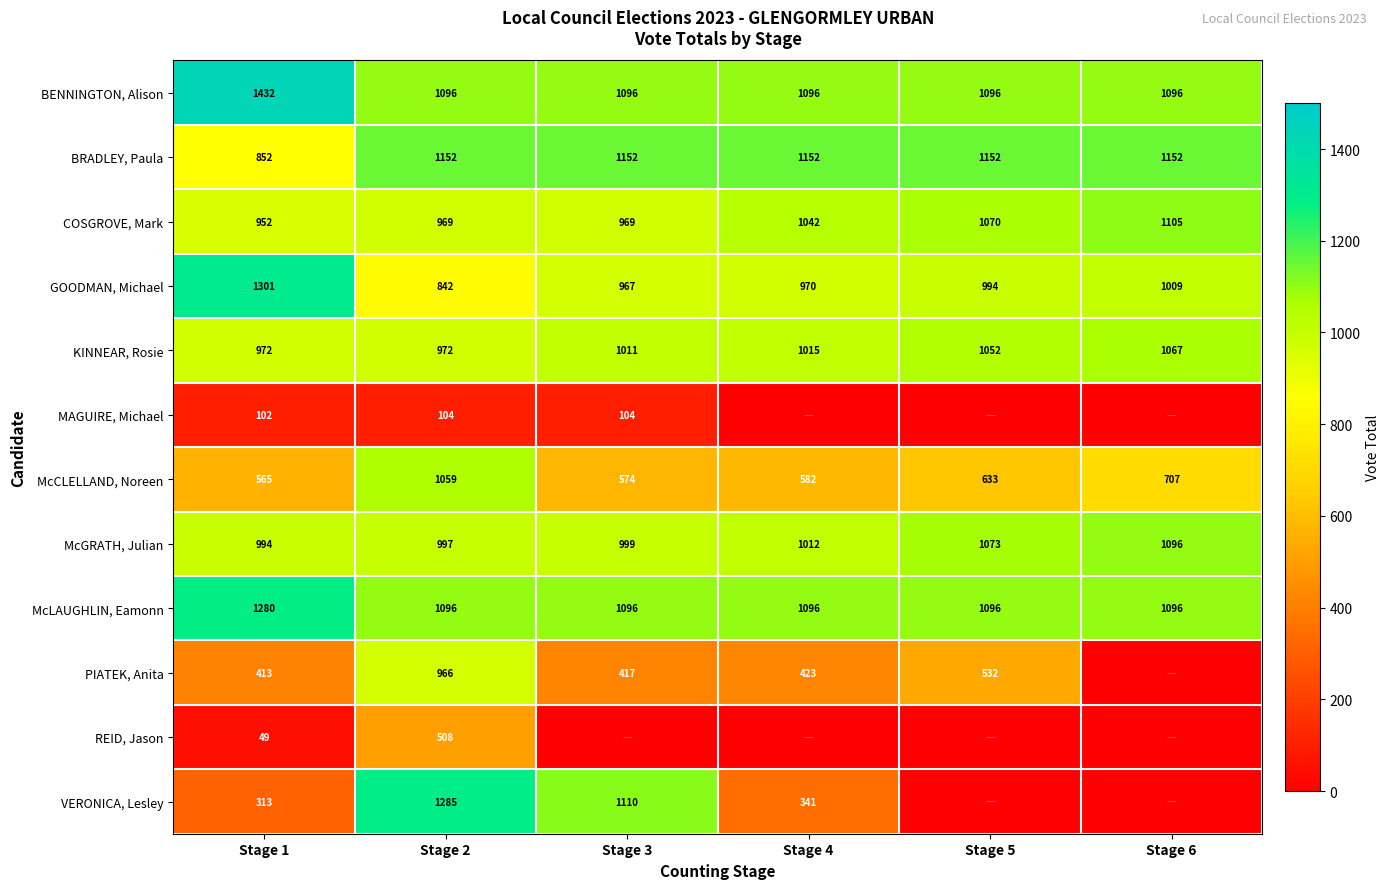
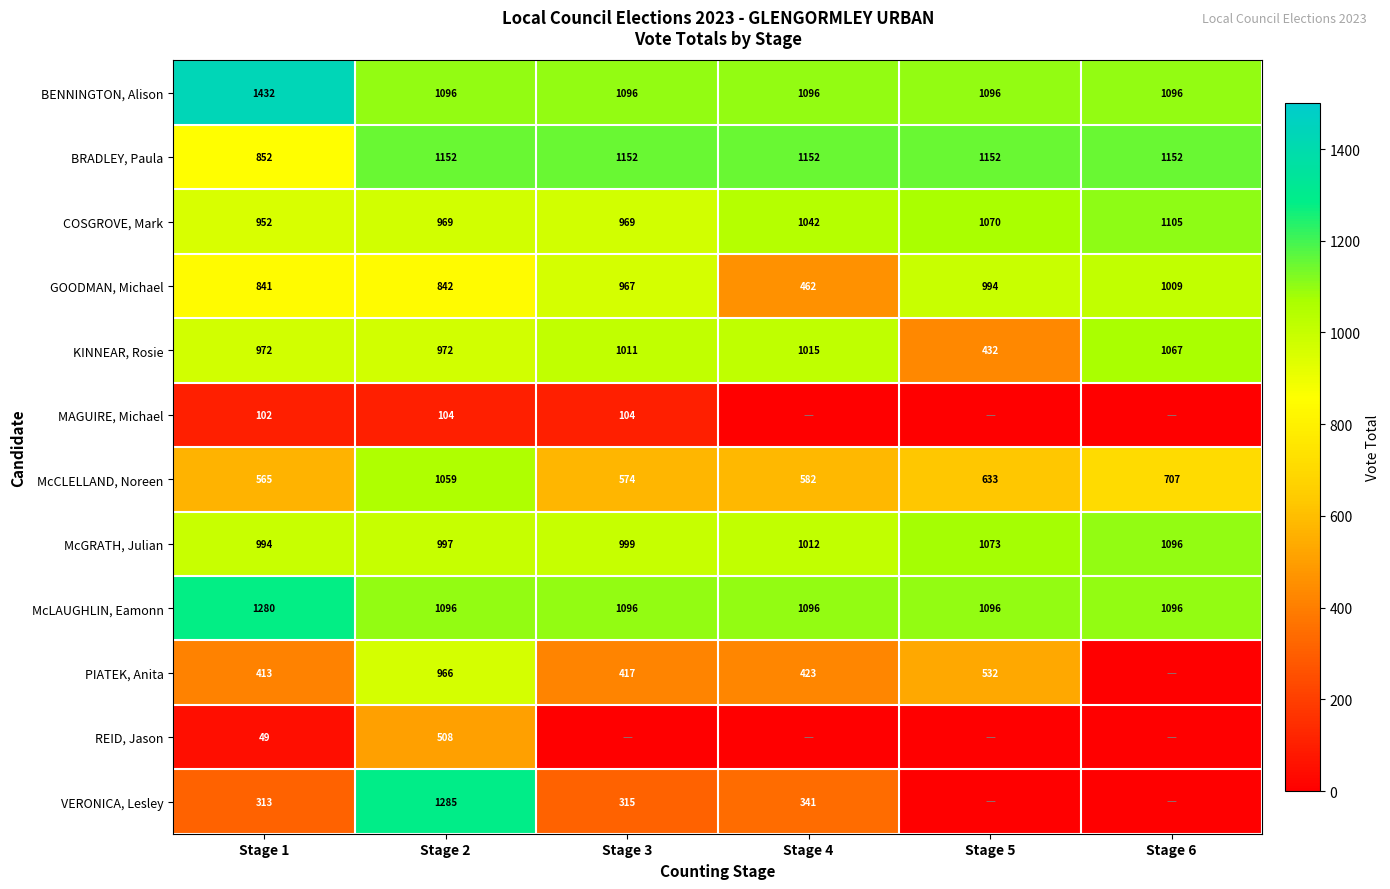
GOODMAN, Michael, Stage 1: 1301 -> 841
GOODMAN, Michael, Stage 4: 970 -> 462
KINNEAR, Rosie, Stage 5: 1052 -> 432
VERONICA, Lesley, Stage 3: 1110 -> 315
